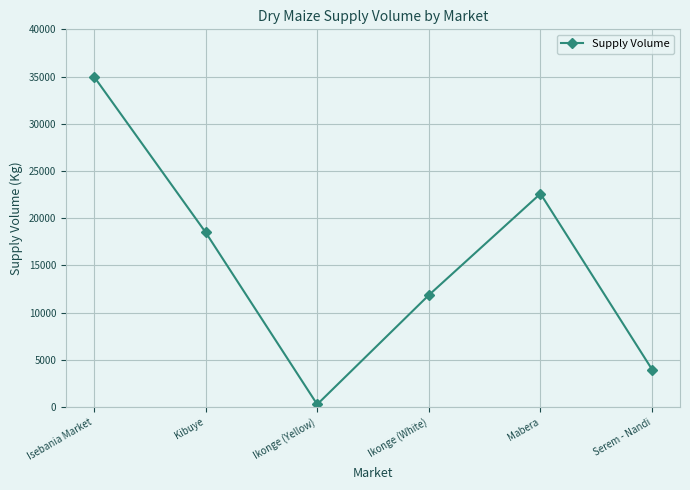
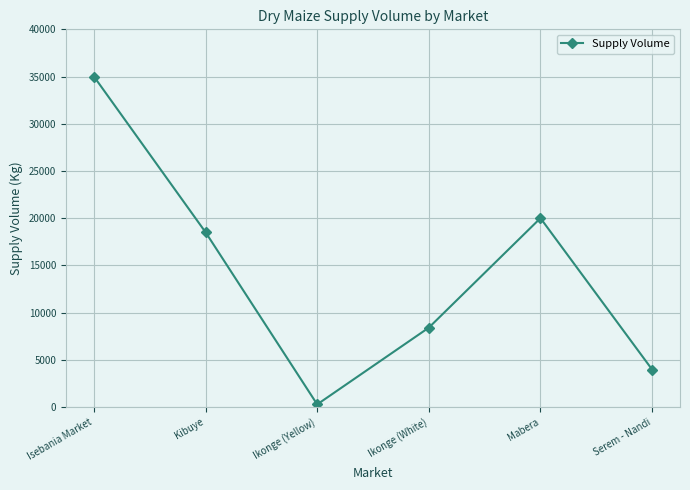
Ikonge (White): 12000 -> 8000
Mabera: 23000 -> 20000
